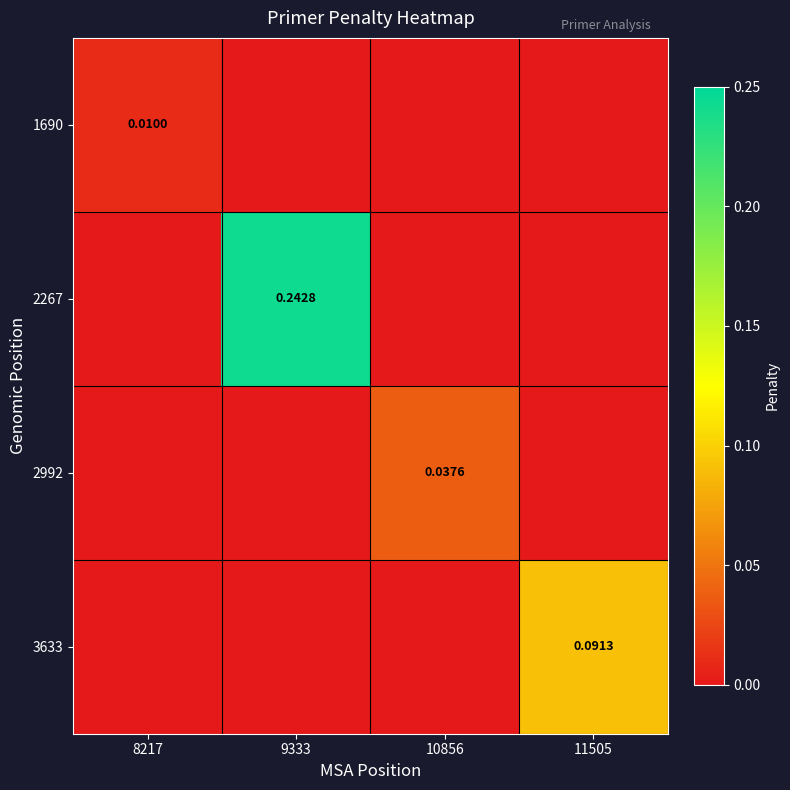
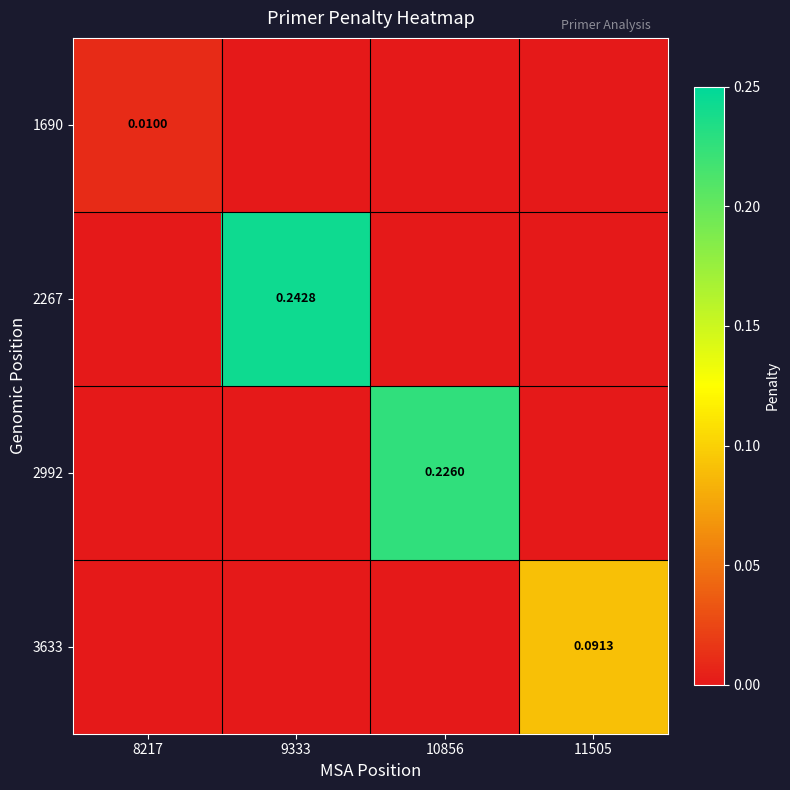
2992, 10856: 0.0376 -> 0.2260
